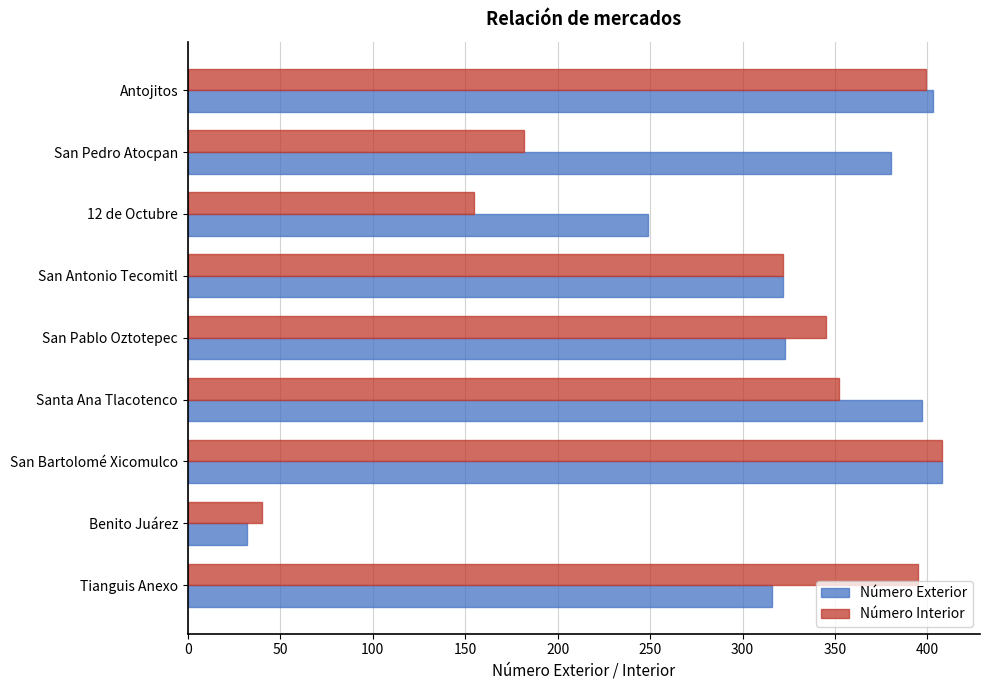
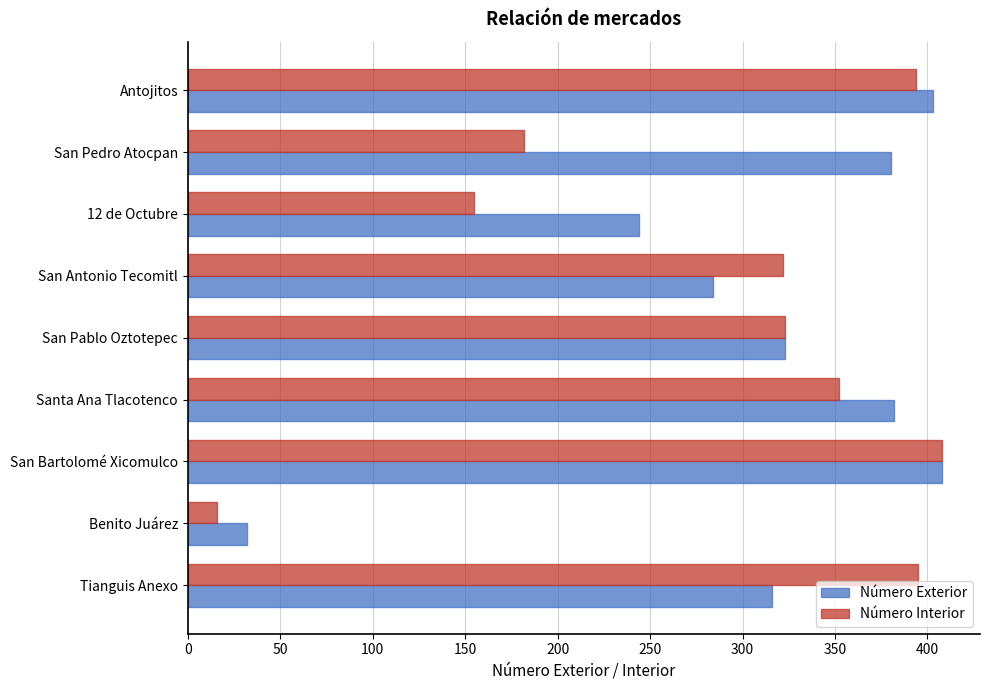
Número Interior, Antojitos: 399 -> 394
Número Exterior, 12 de Octubre: 249 -> 244
Número Exterior, San Antonio Tecomitl: 322 -> 284
Número Interior, San Pablo Oztotepec: 345 -> 323
Número Exterior, Santa Ana Tlacotenco: 397 -> 382
Número Interior, Benito Juárez: 40 -> 16
